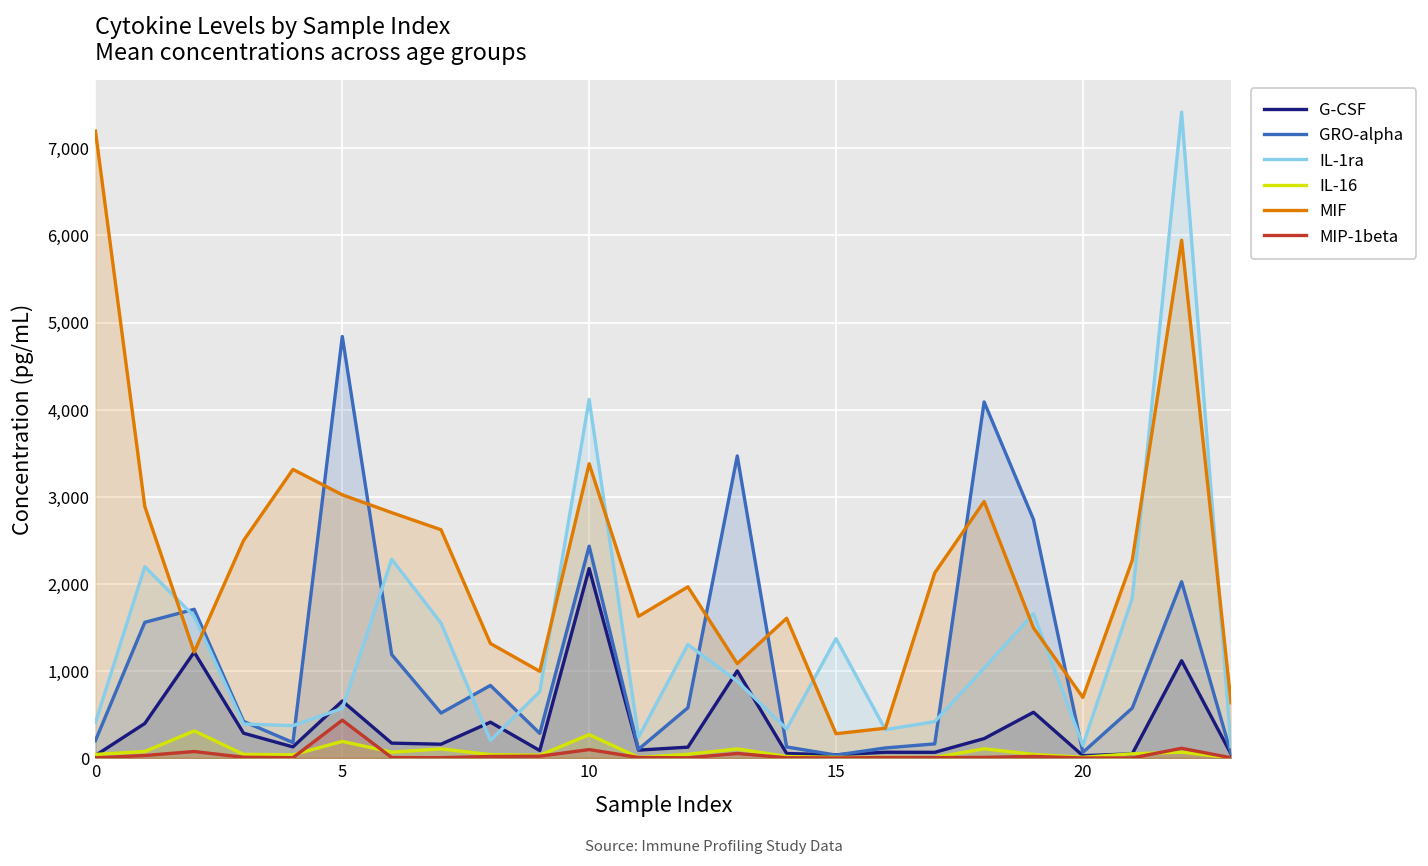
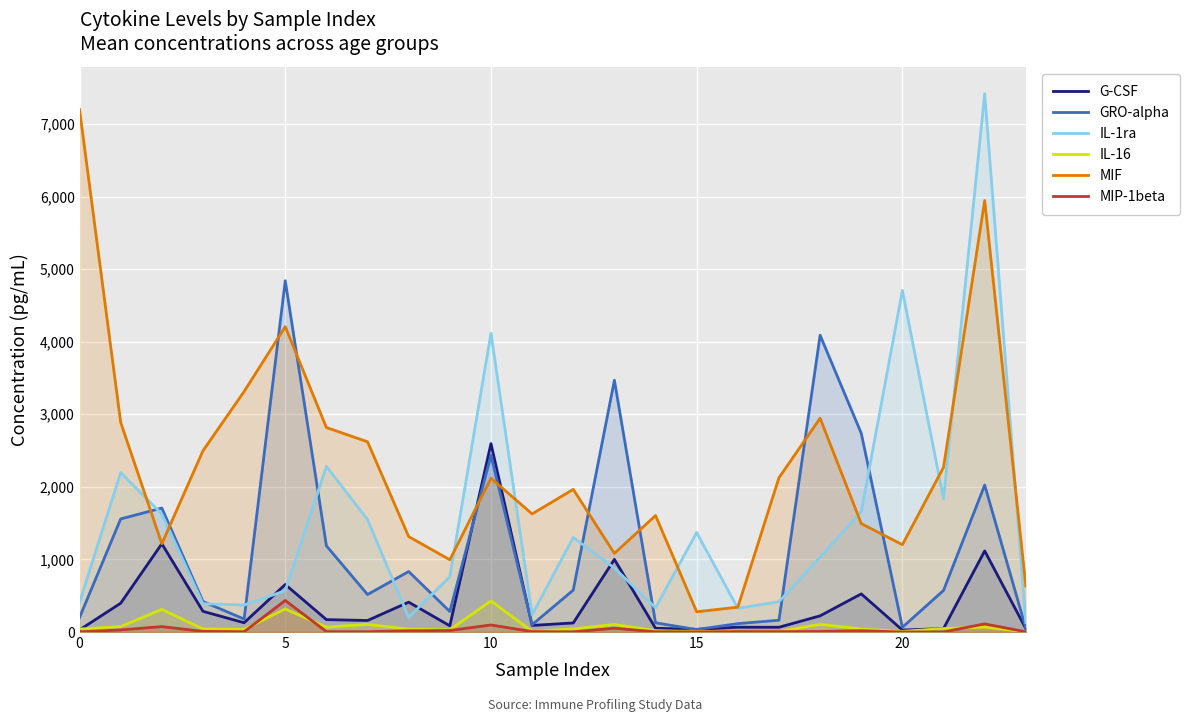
IL-16, 5: 200 -> 300
MIF, 5: 3,000 -> 4,200
G-CSF, 10: 2,200 -> 2,600
IL-16, 10: 300 -> 400
MIF, 10: 3,400 -> 2,100
IL-1ra, 20: 100 -> 4,700
MIF, 20: 700 -> 1,200
